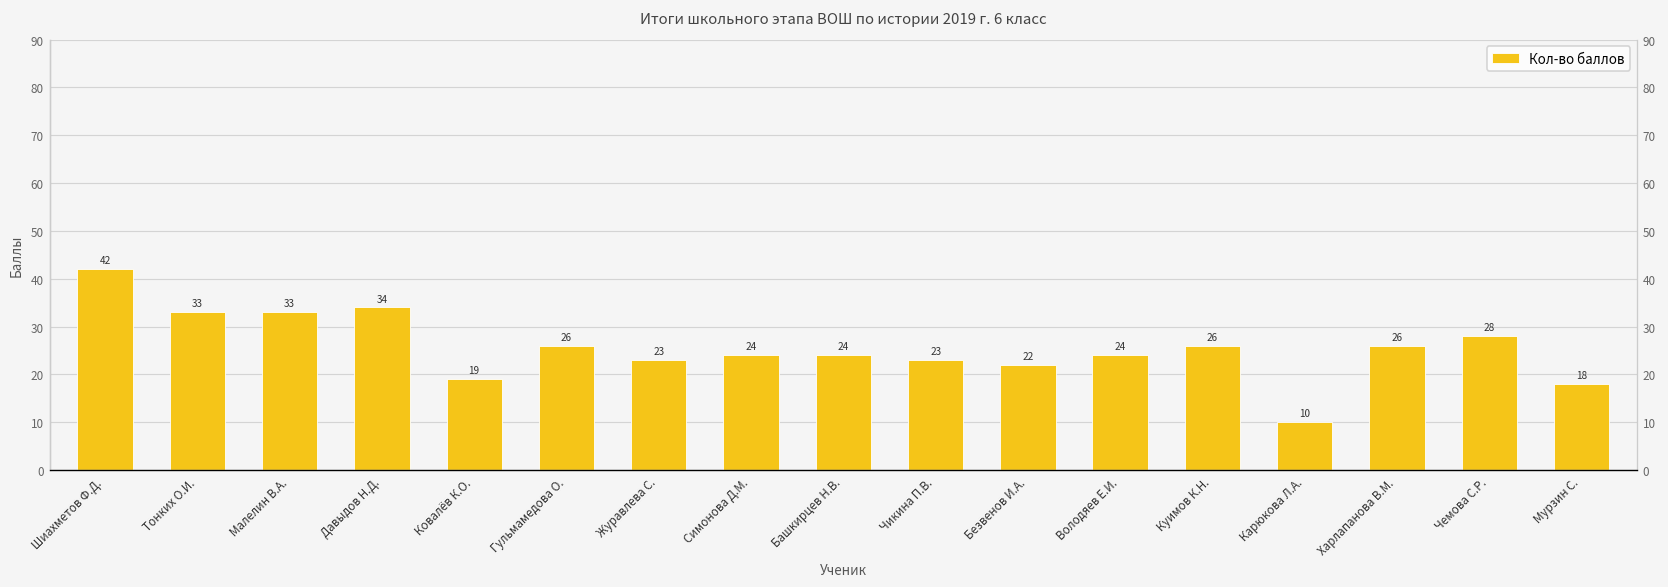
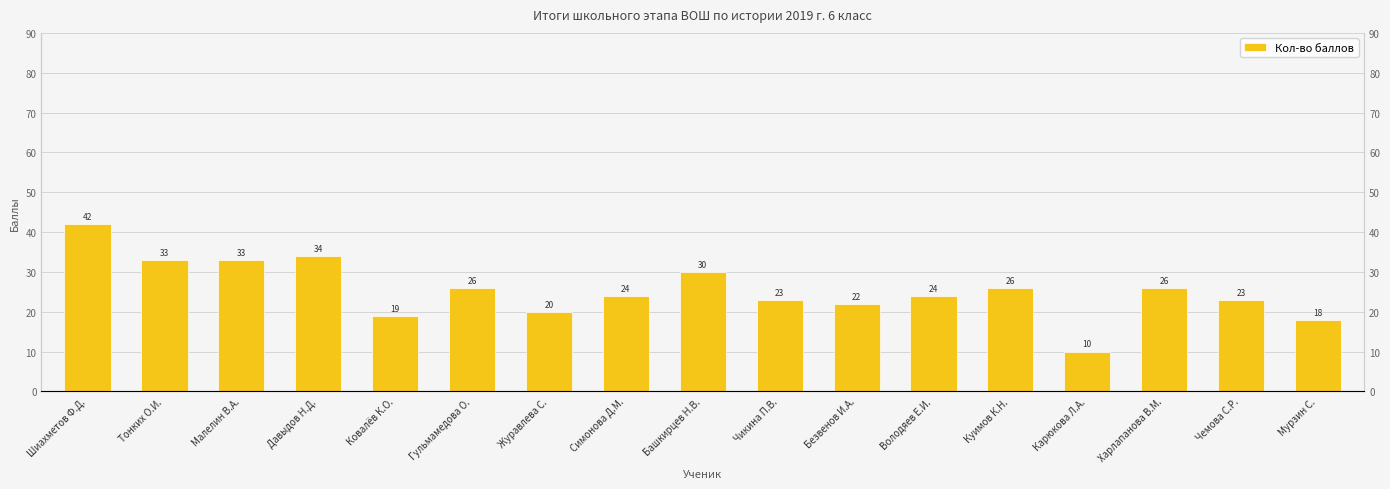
Журавлева С.: 23 -> 20
Башкирцев Н.В.: 24 -> 30
Чемова С.Р.: 28 -> 23
